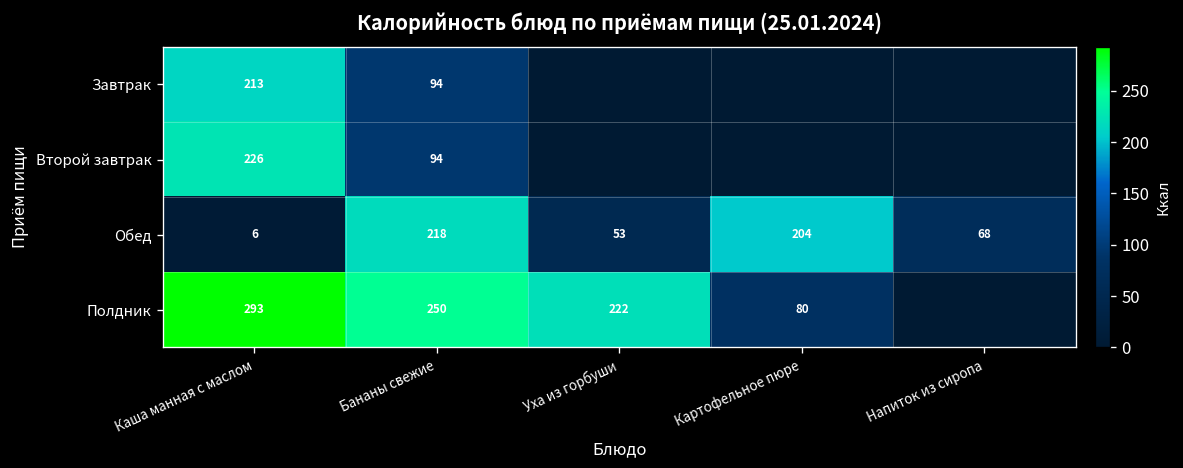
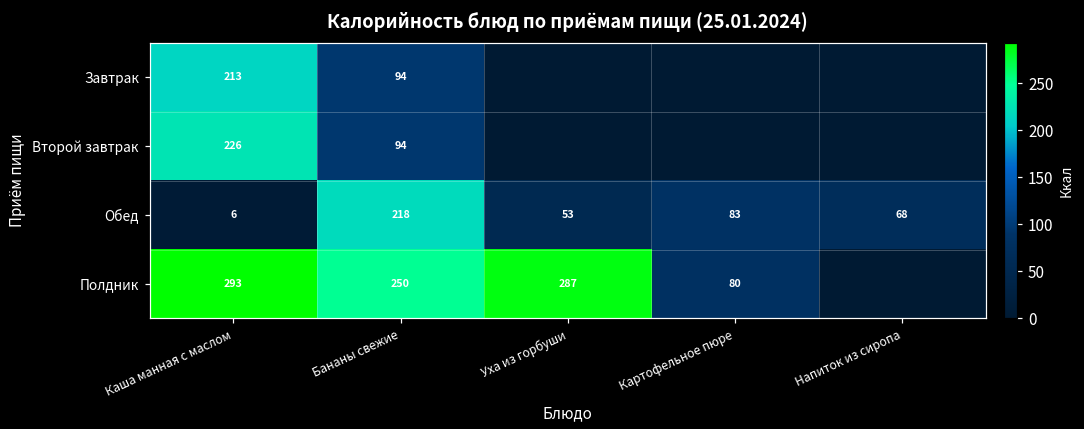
Обед, Картофельное пюре: 204 -> 83
Полдник, Уха из горбуши: 222 -> 287
